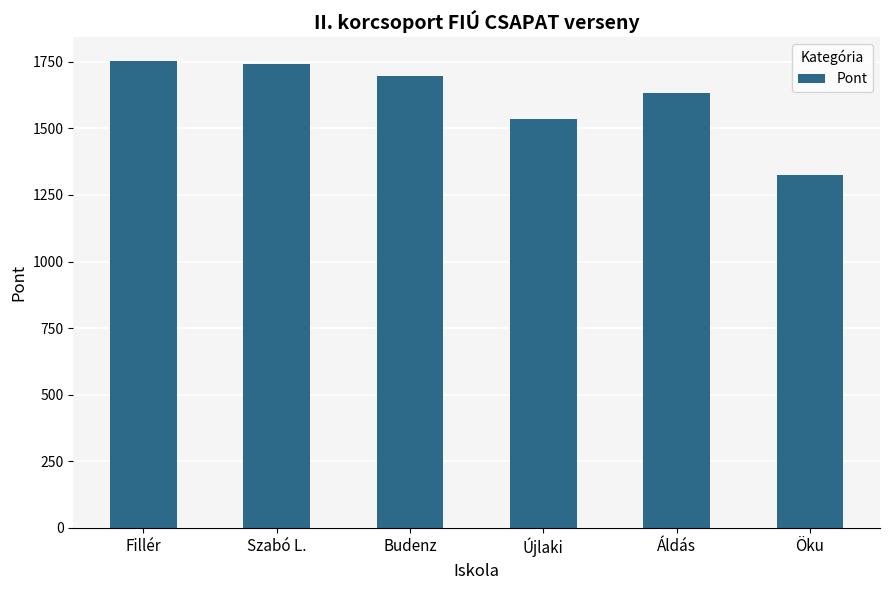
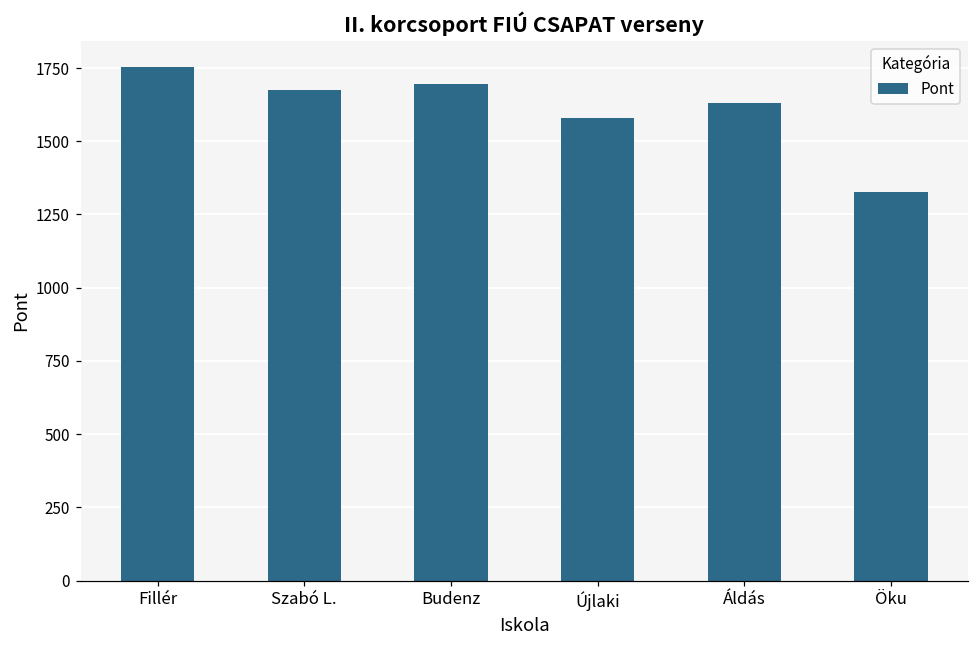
Szabó L.: 1740 -> 1680
Újlaki: 1540 -> 1580
